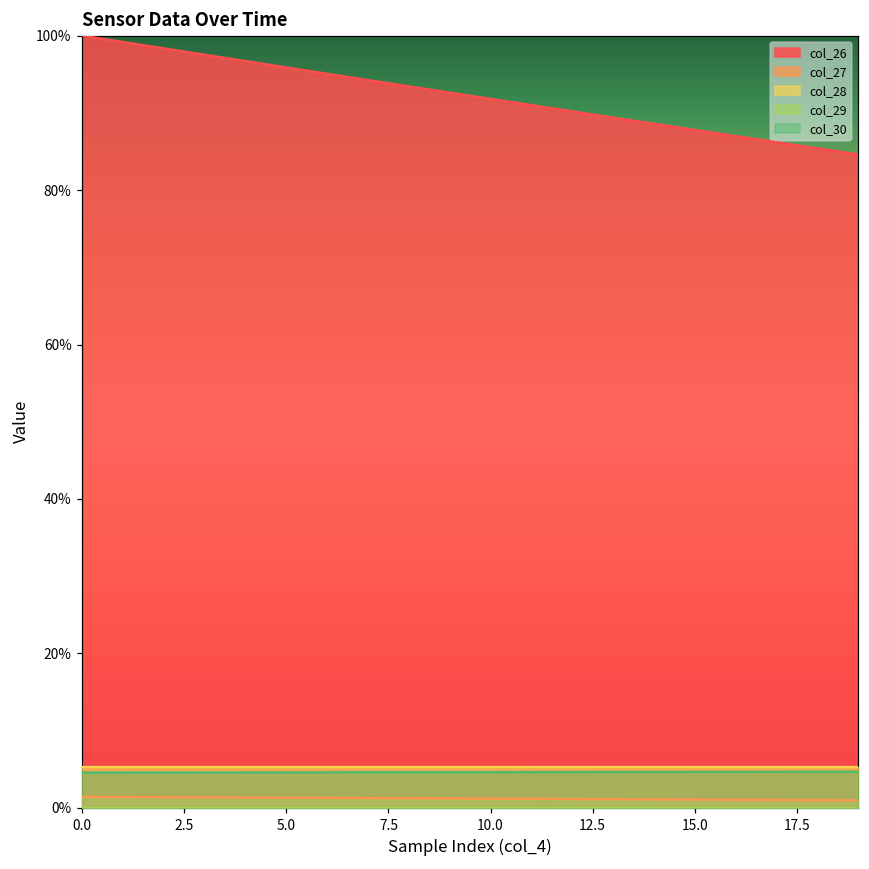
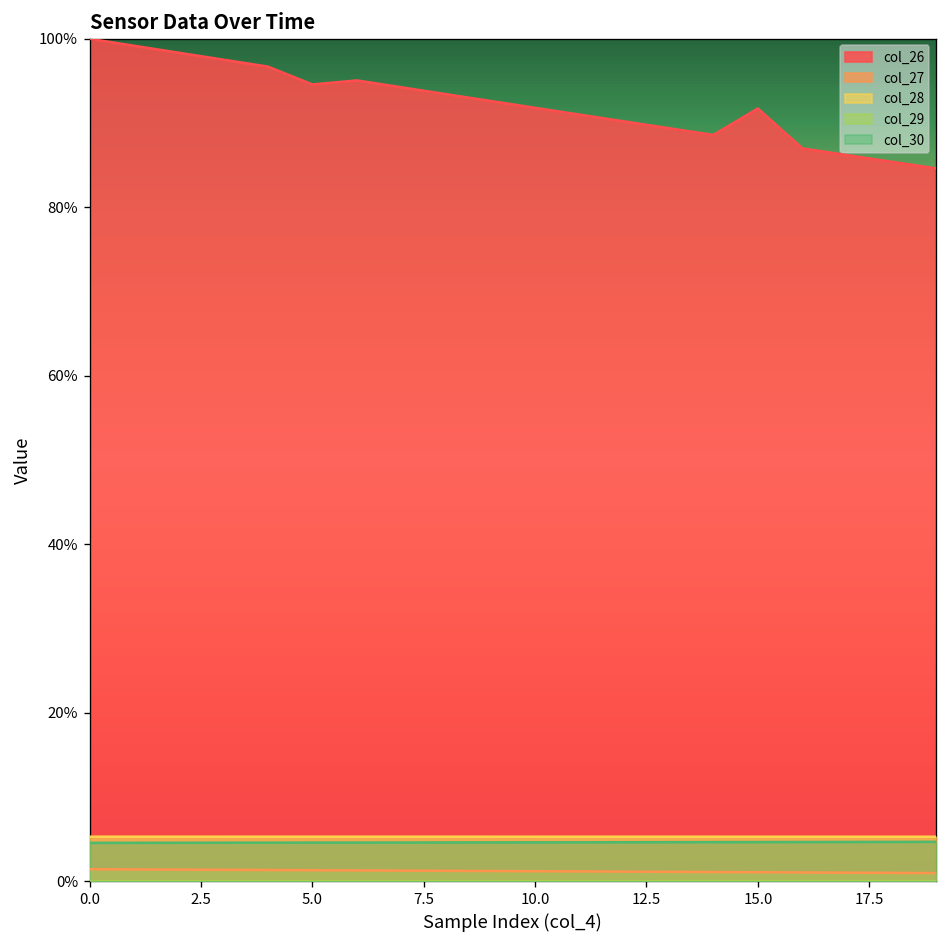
col_26, 5.0: 96% -> 95%
col_26, 15.0: 88% -> 92%
